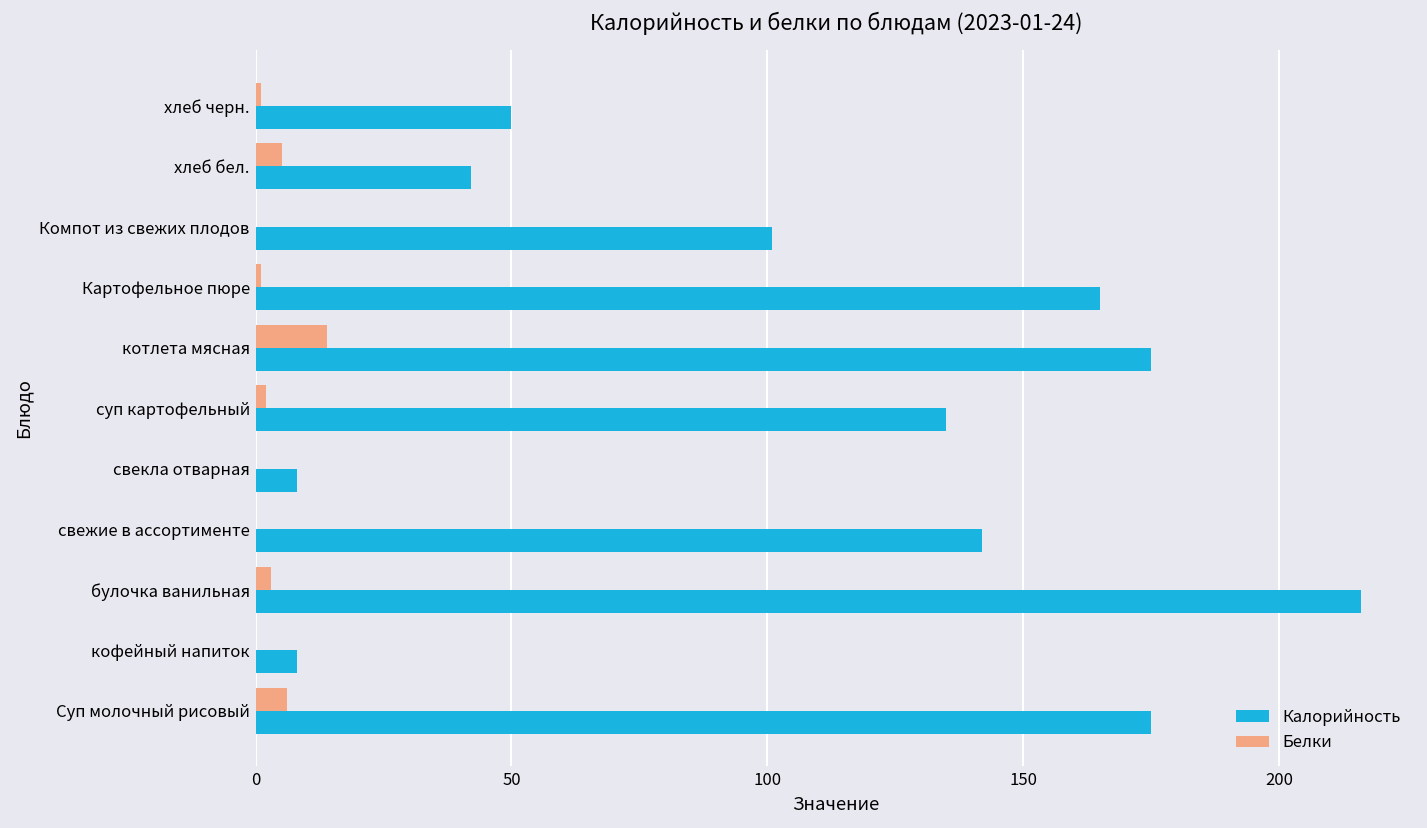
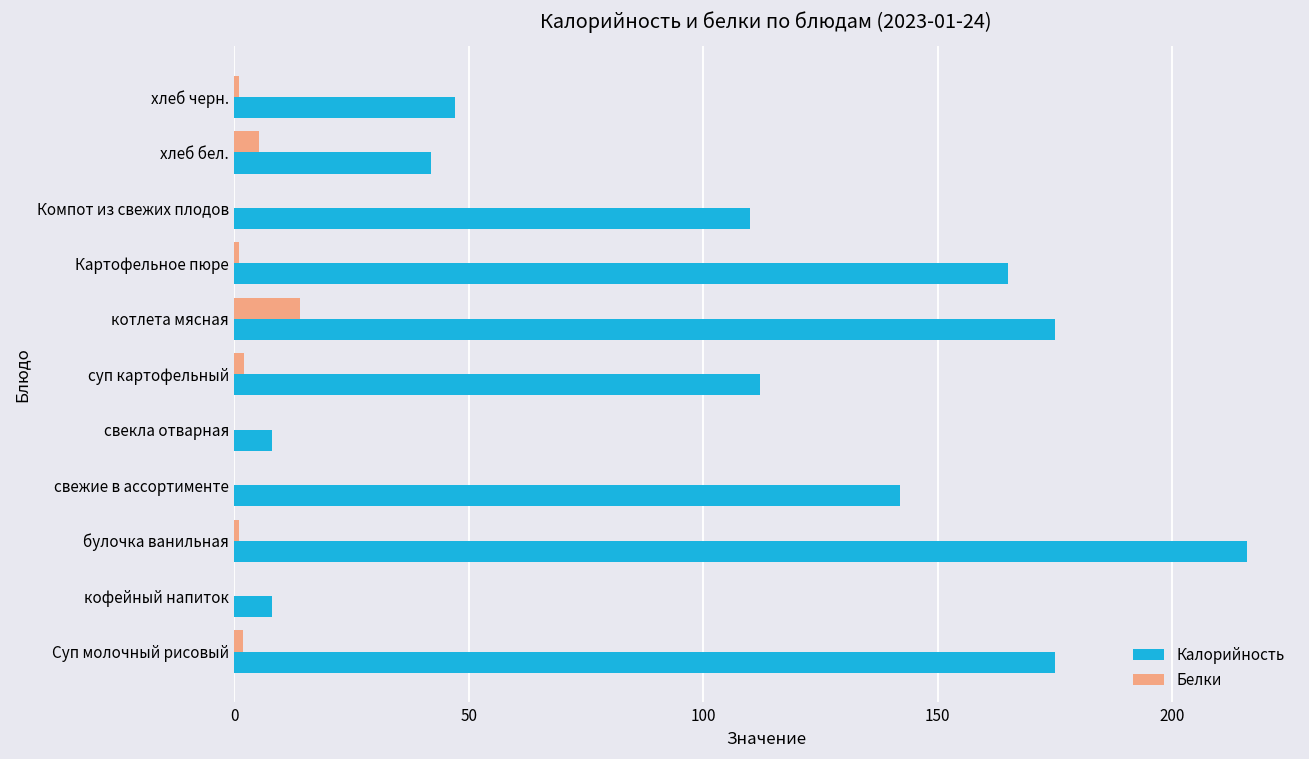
Калорийность, хлеб черн.: 50 -> 47
Калорийность, Компот из свежих плодов: 101 -> 110
Калорийность, суп картофельный: 135 -> 112
Белки, булочка ванильная: 3 -> 1
Белки, Суп молочный рисовый: 6 -> 2
